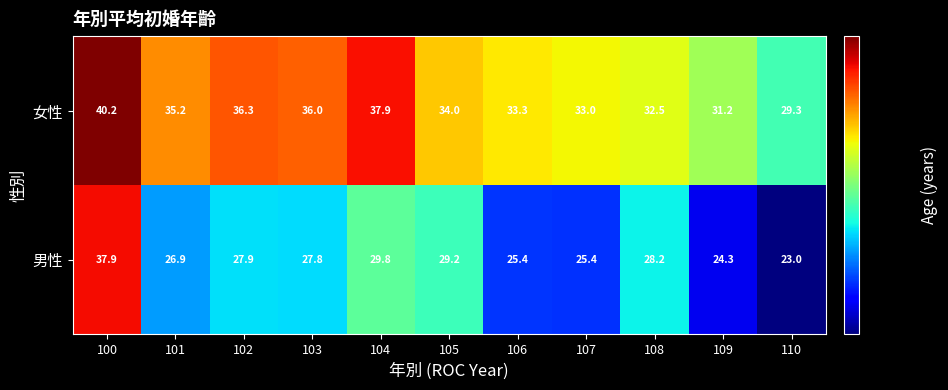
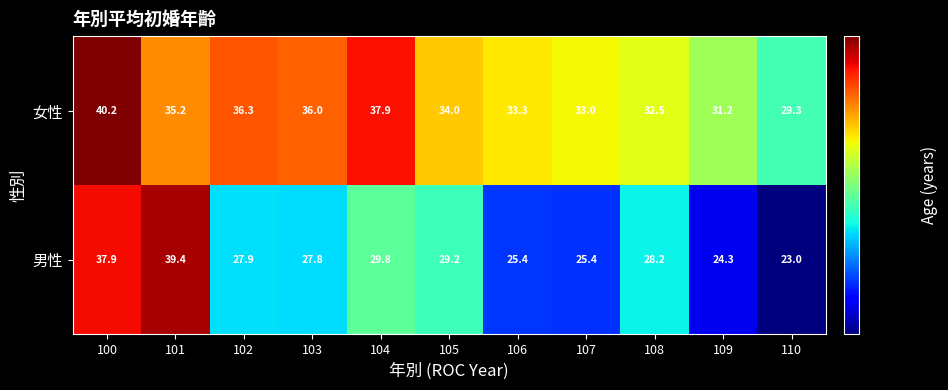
男性, 101: 26.9 -> 39.4
